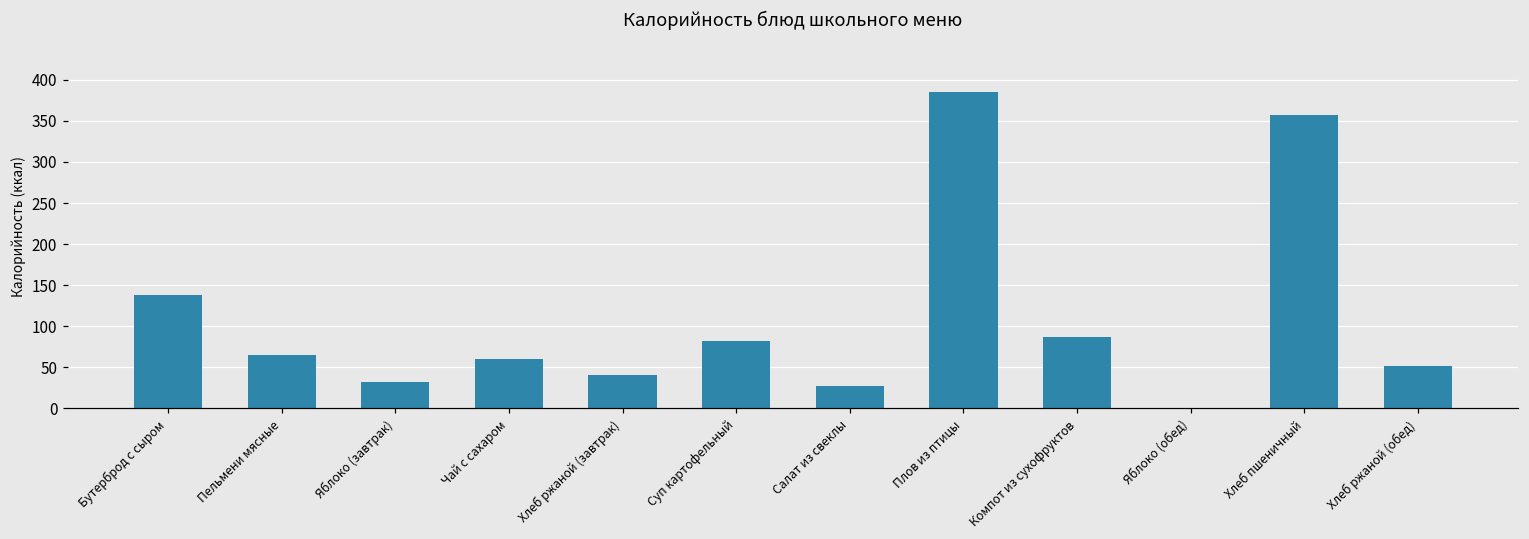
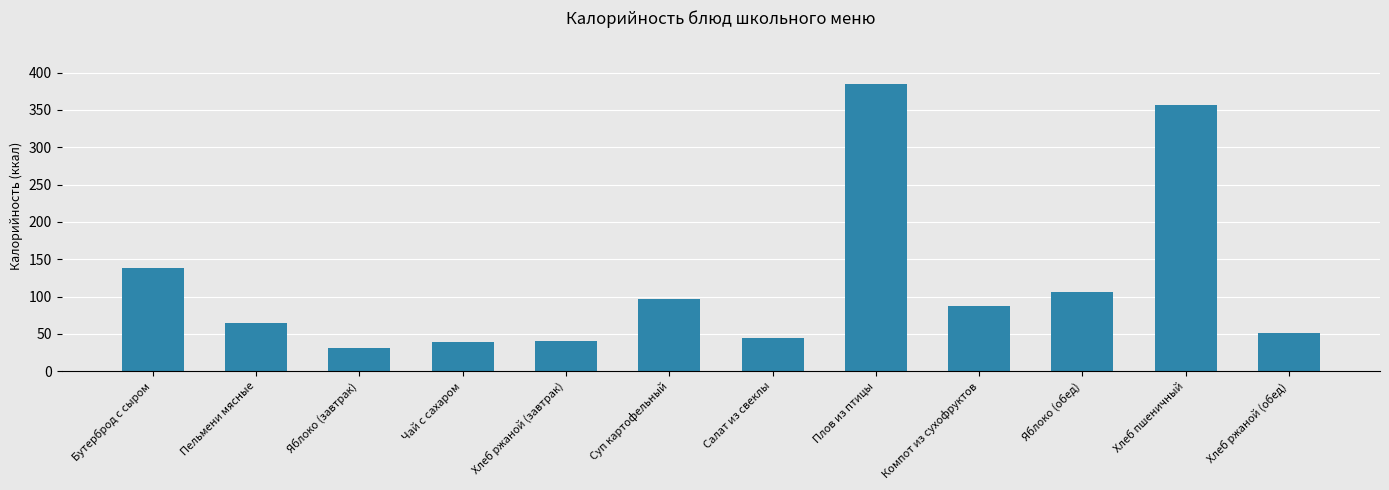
Чай с сахаром: 60 -> 40
Суп картофельный: 80 -> 100
Салат из свеклы: 30 -> 40
Яблоко (обед): 0 -> 110
